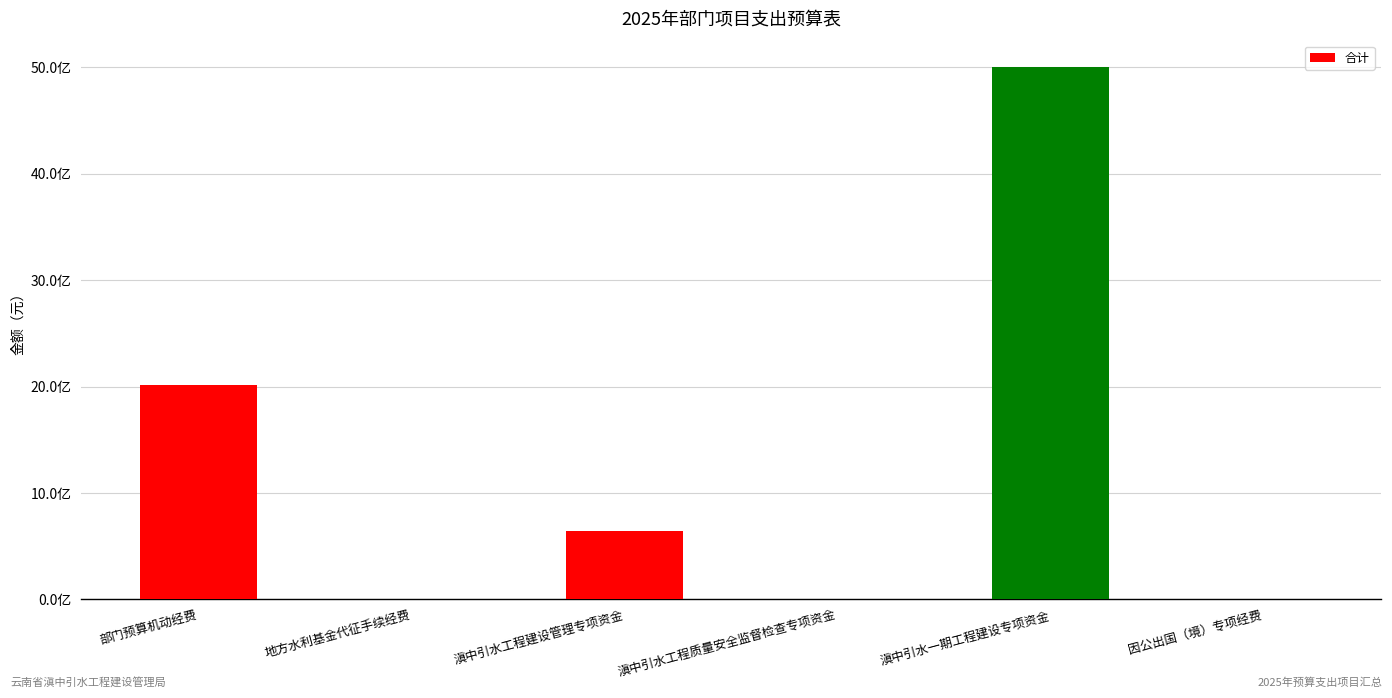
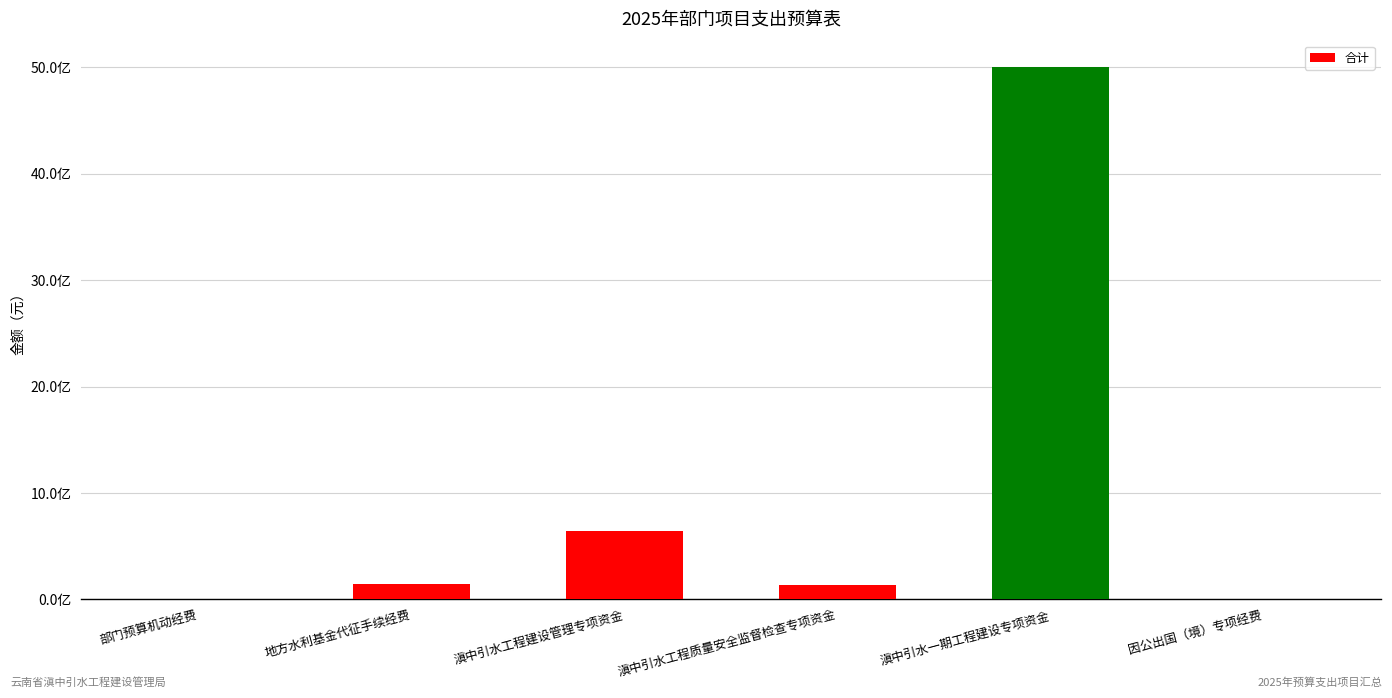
部门预算机动经费: 20.2亿 -> 0.0亿
地方水利基金代征手续经费: 0.1亿 -> 1.5亿
滇中引水工程质量安全监督检查专项资金: 0.0亿 -> 1.3亿
